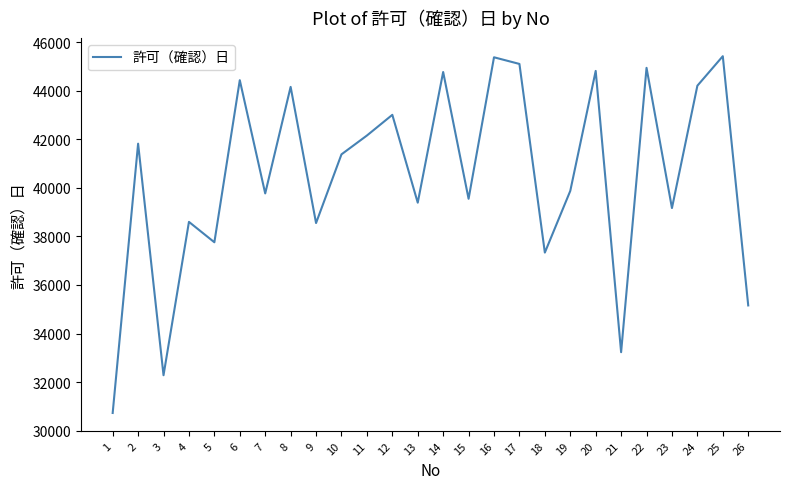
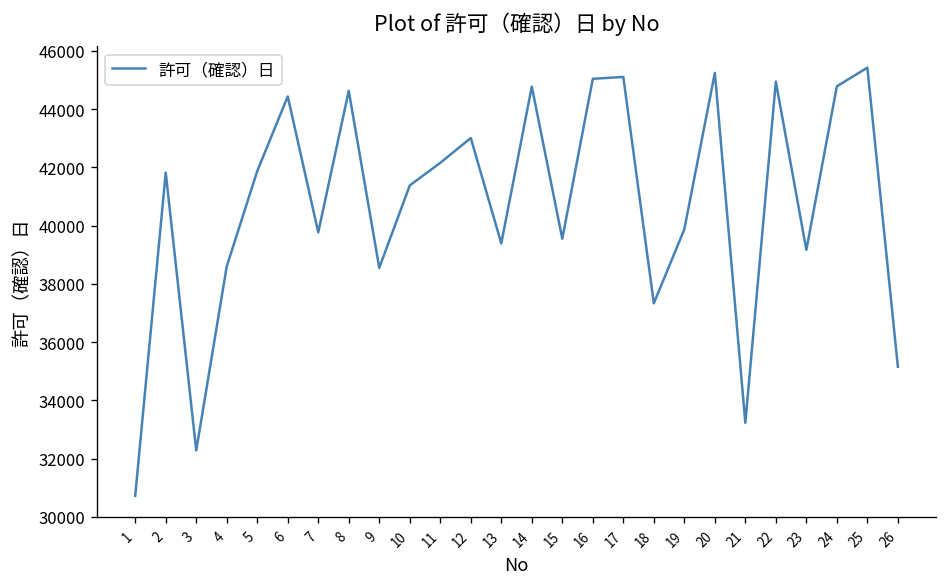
5: 37800 -> 41900
8: 44200 -> 44600
16: 45400 -> 45000
20: 44800 -> 45200
24: 44200 -> 44800
